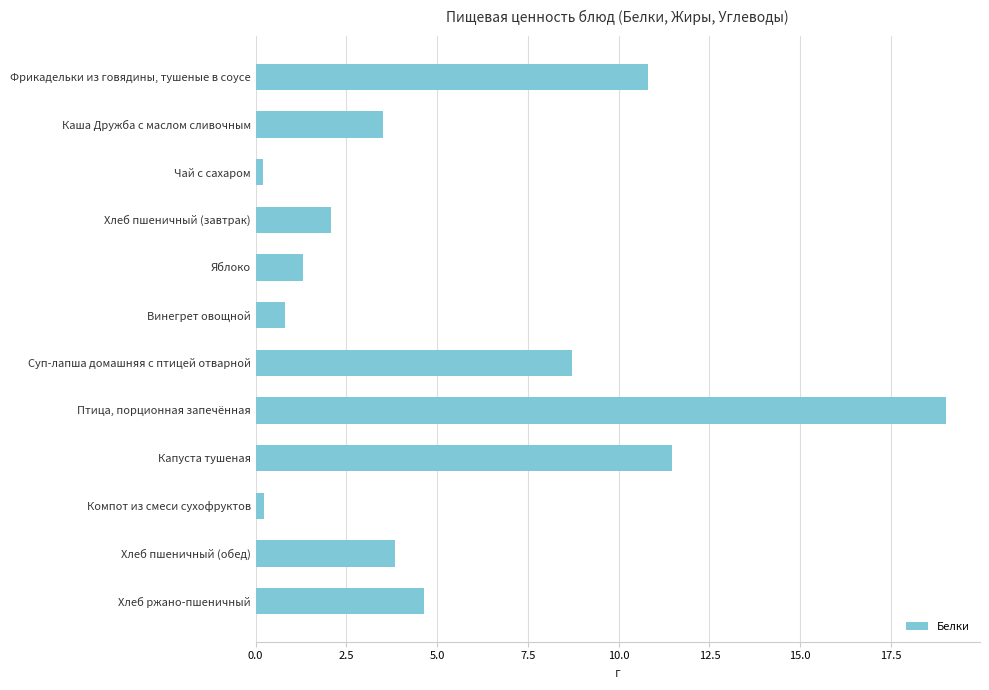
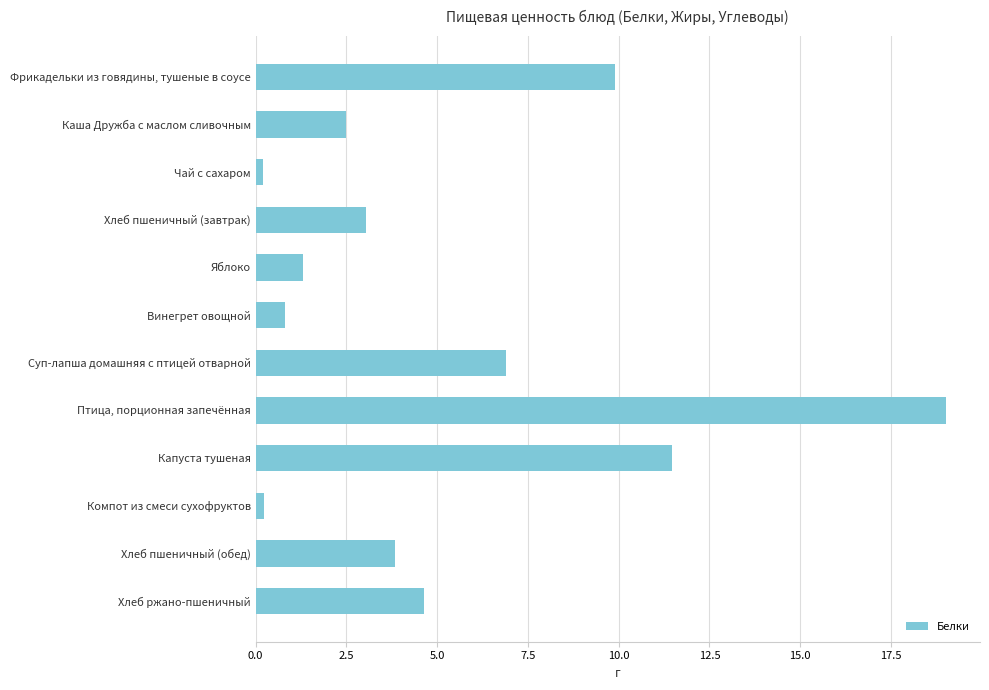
Фрикадельки из говядины, тушеные в соусе: 10.8 -> 9.9
Каша Дружба с маслом сливочным: 3.5 -> 2.5
Хлеб пшеничный (завтрак): 2.1 -> 3.0
Суп-лапша домашняя с птицей отварной: 8.7 -> 6.9
